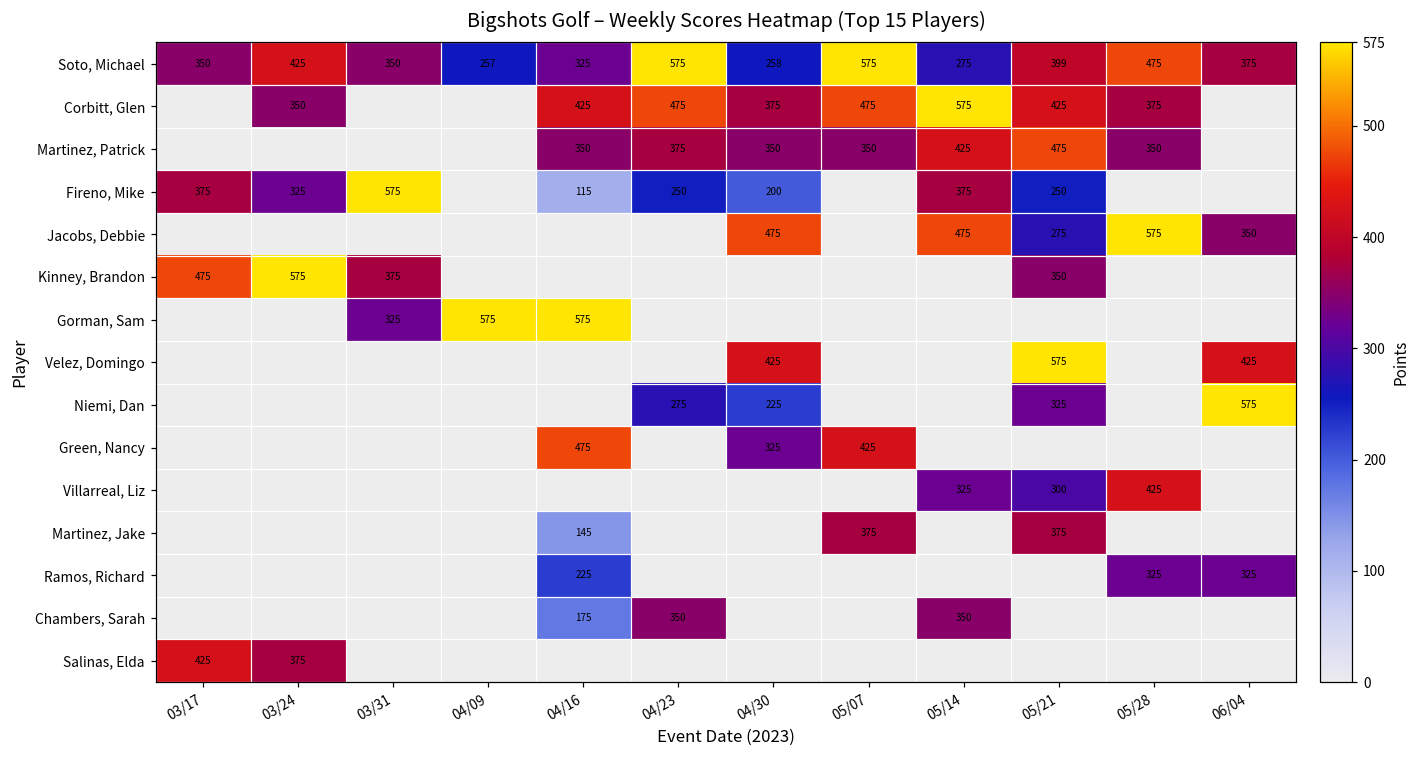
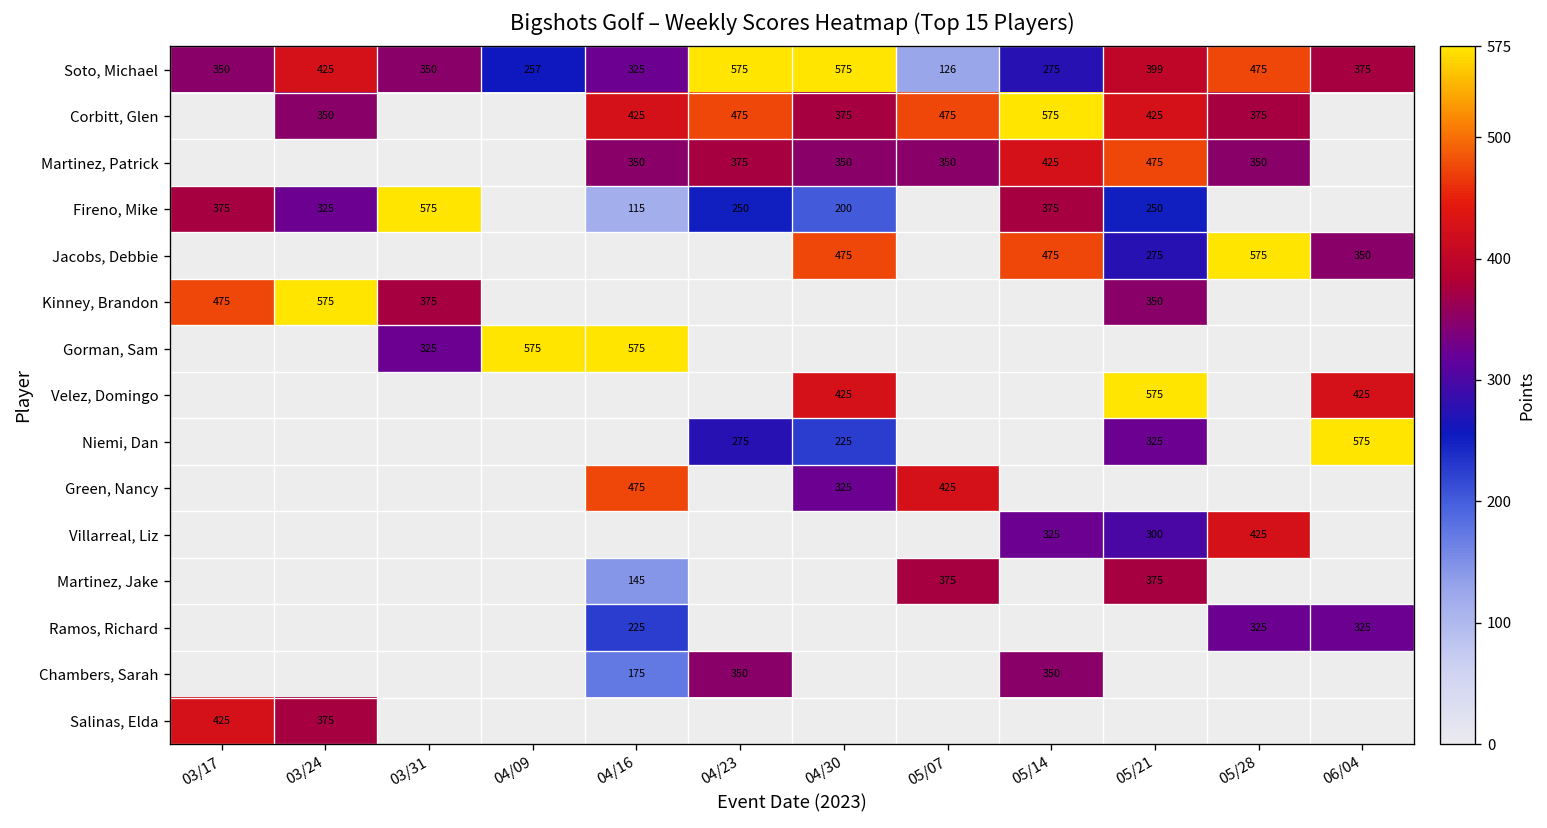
Soto, Michael, 04/30: 258 -> 575
Soto, Michael, 05/07: 575 -> 126
